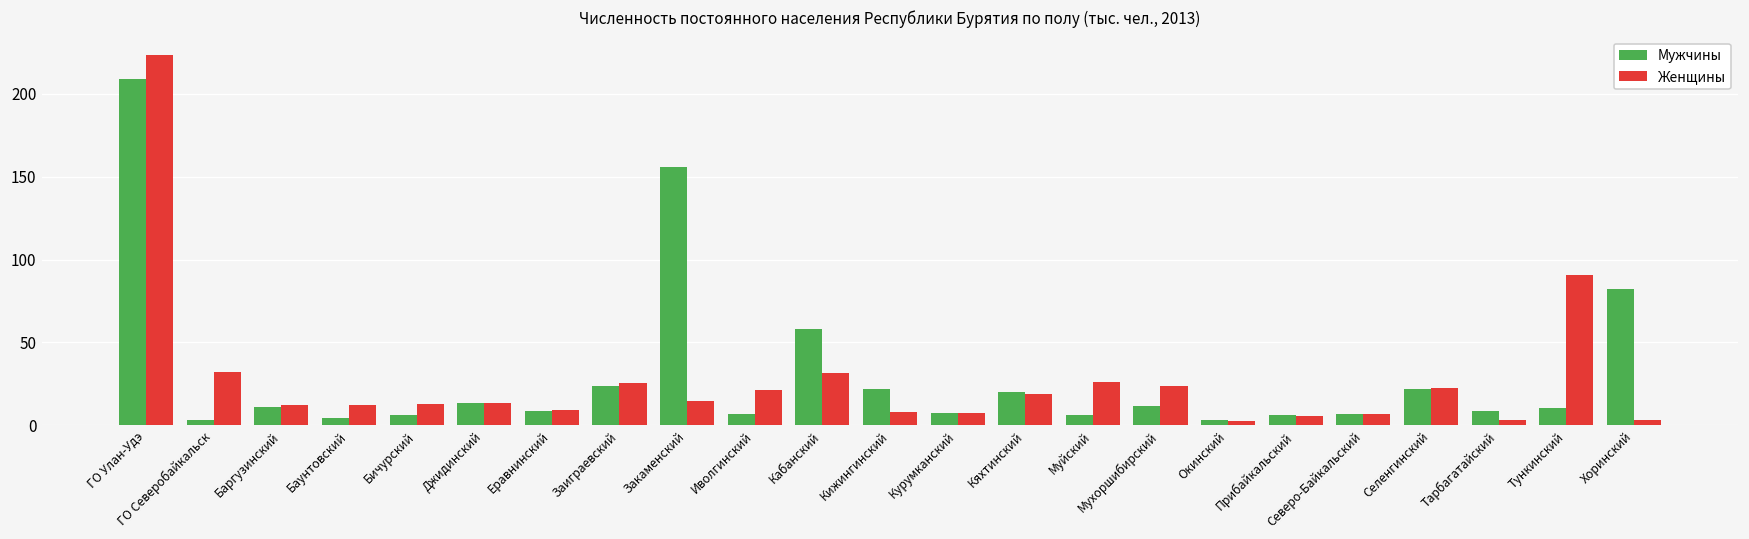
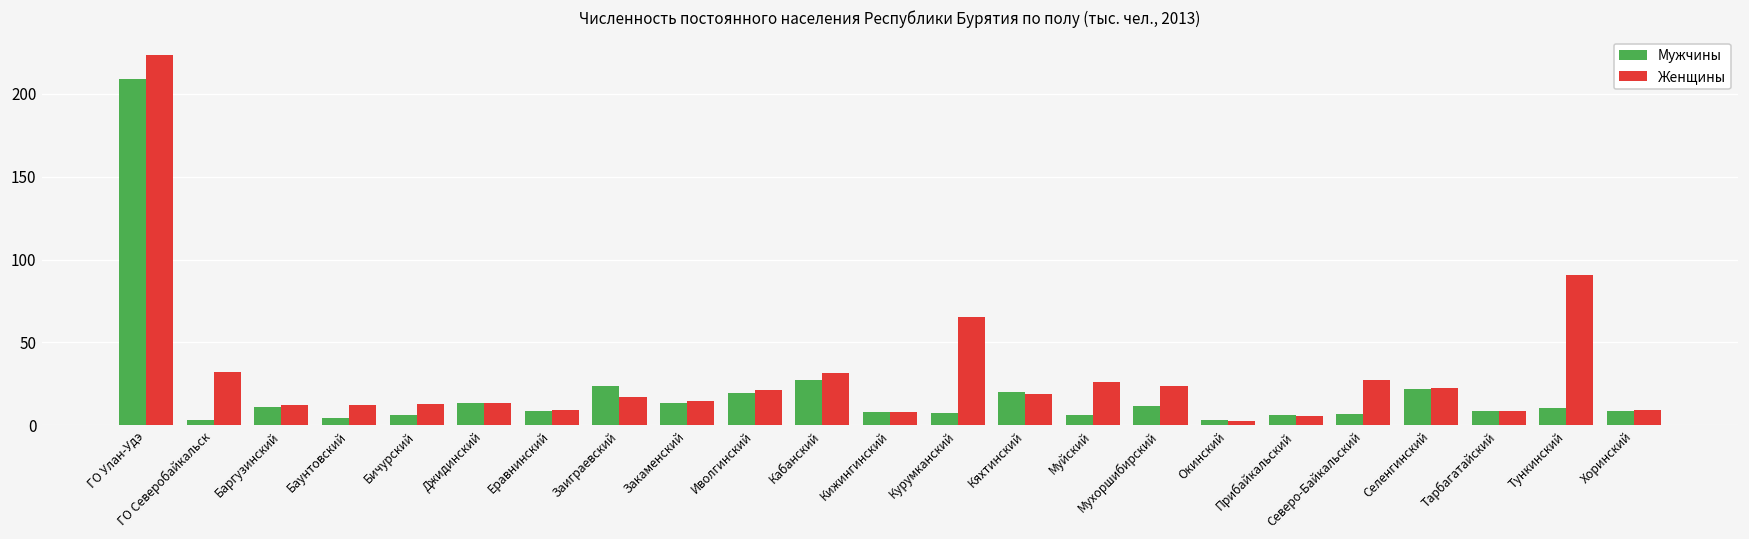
Женщины, Заиграевский: 26 -> 17
Мужчины, Закаменский: 156 -> 13
Мужчины, Иволгинский: 7 -> 20
Мужчины, Кабанский: 58 -> 27
Мужчины, Кижингинский: 22 -> 8
Женщины, Курумканский: 8 -> 66
Женщины, Северо-Байкальский: 7 -> 27
Женщины, Тарбагатайский: 3 -> 9
Мужчины, Хоринский: 82 -> 9
Женщины, Хоринский: 3 -> 9
